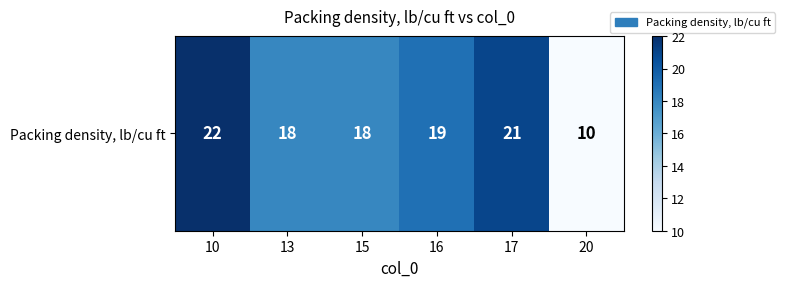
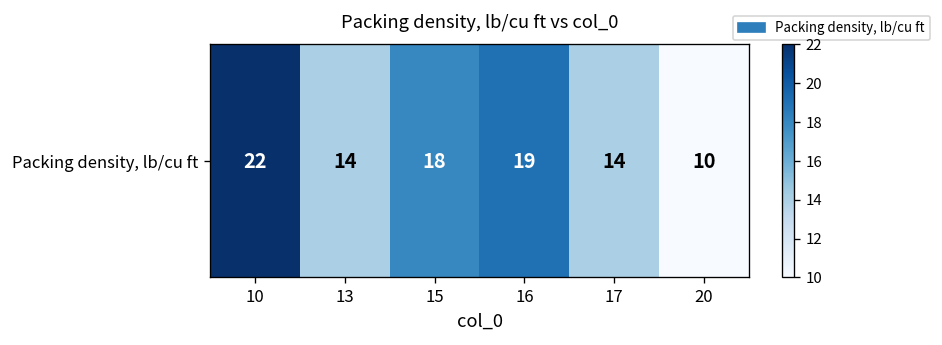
Packing density, lb/cu ft, 13: 18 -> 14
Packing density, lb/cu ft, 17: 21 -> 14
